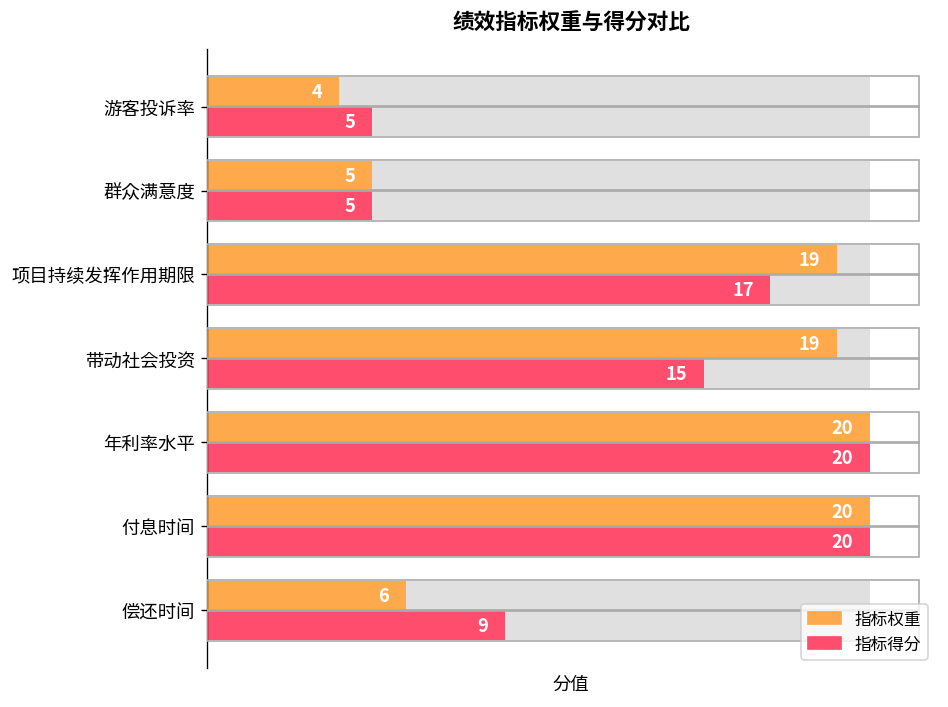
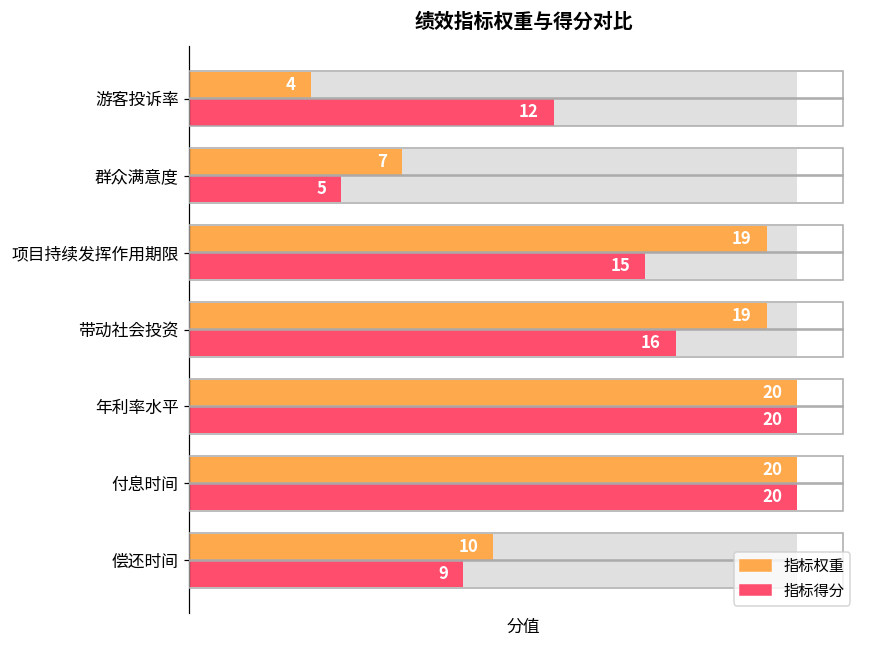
指标得分, 游客投诉率: 5 -> 12
指标权重, 群众满意度: 5 -> 7
指标得分, 项目持续发挥作用期限: 17 -> 15
指标得分, 带动社会投资: 15 -> 16
指标权重, 偿还时间: 6 -> 10
